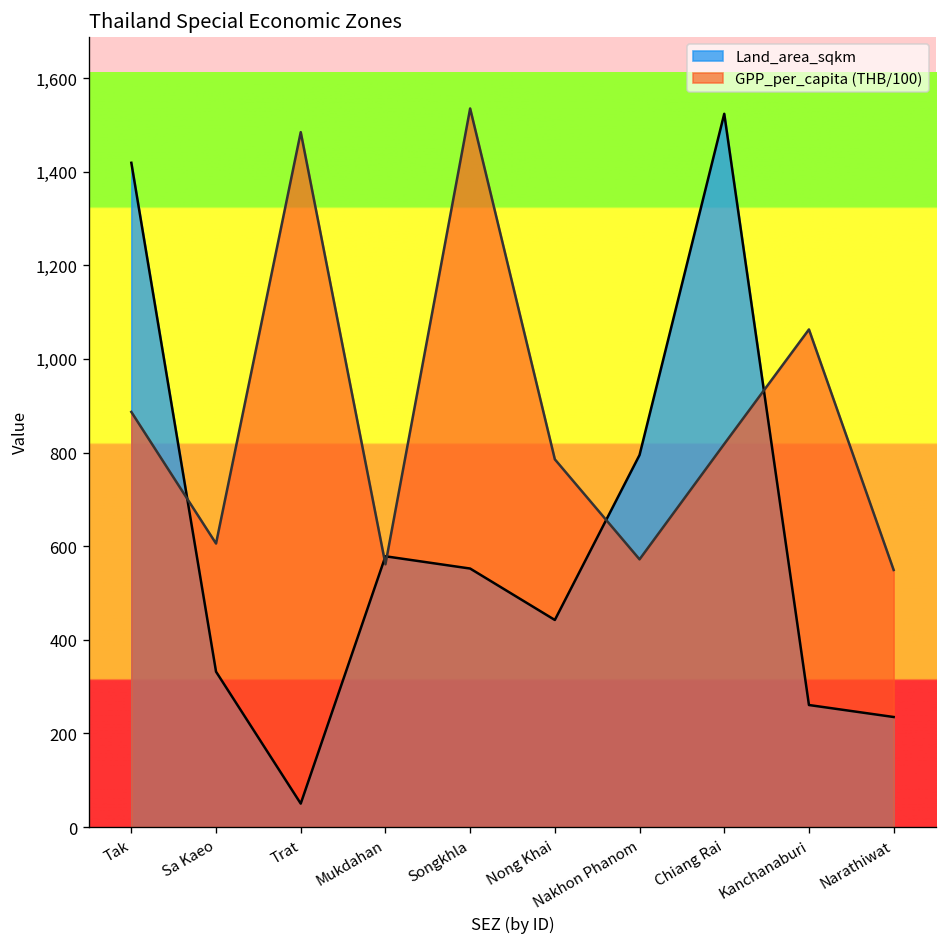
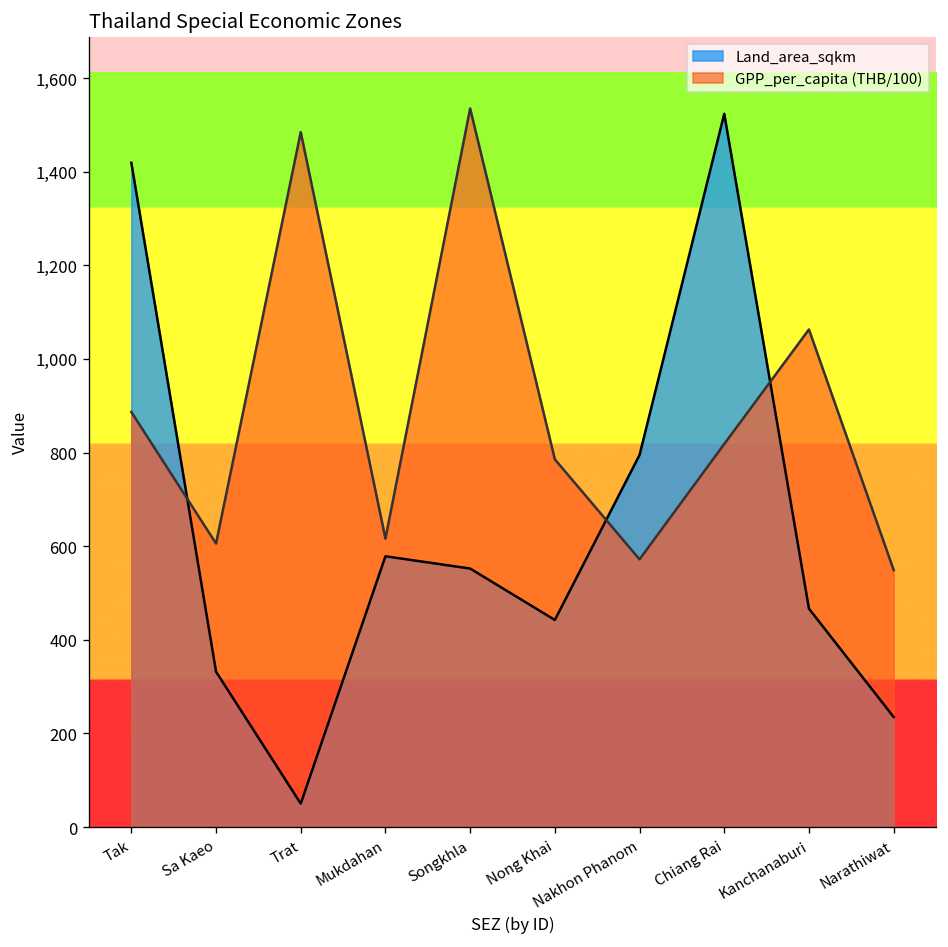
GPP_per_capita (THB/100), Mukdahan: 560 -> 620
Land_area_sqkm, Kanchanaburi: 260 -> 470
